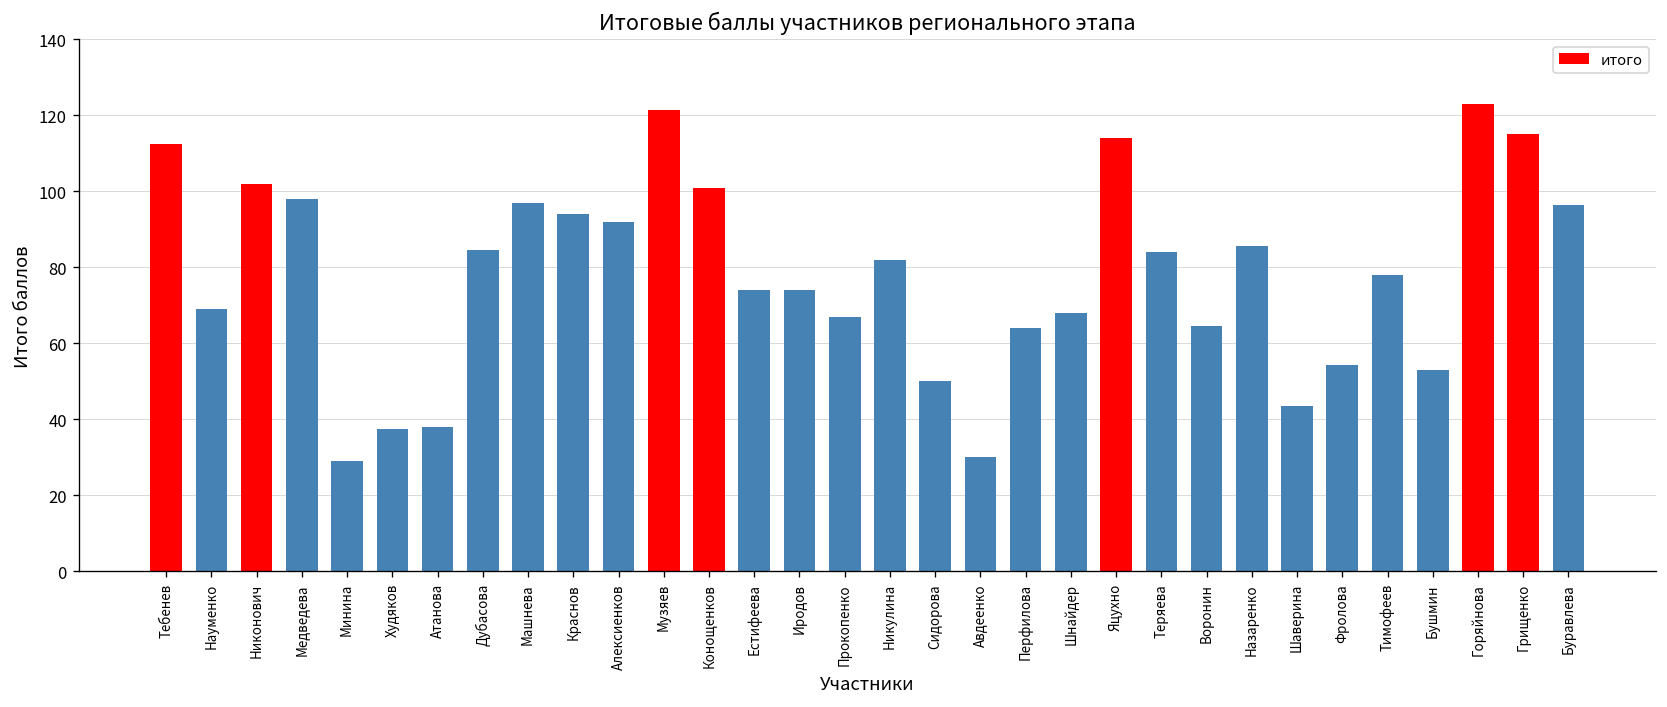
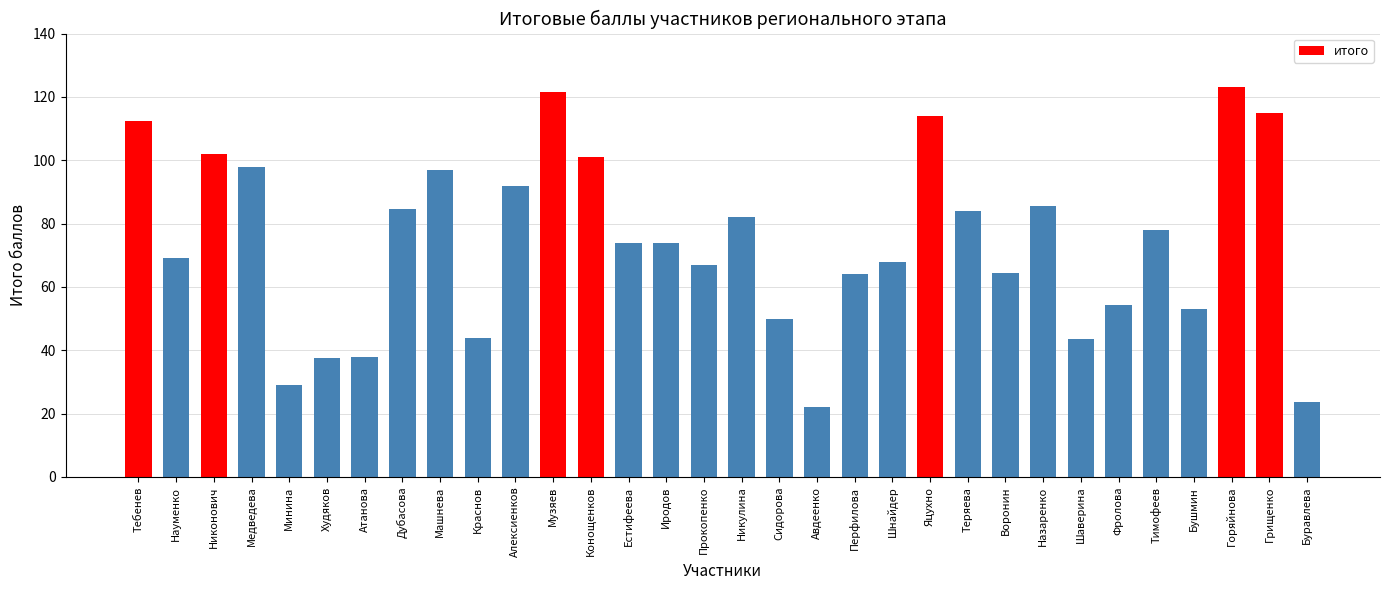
Краснов: 94 -> 44
Авдеенко: 30 -> 22
Буравлева: 97 -> 24
